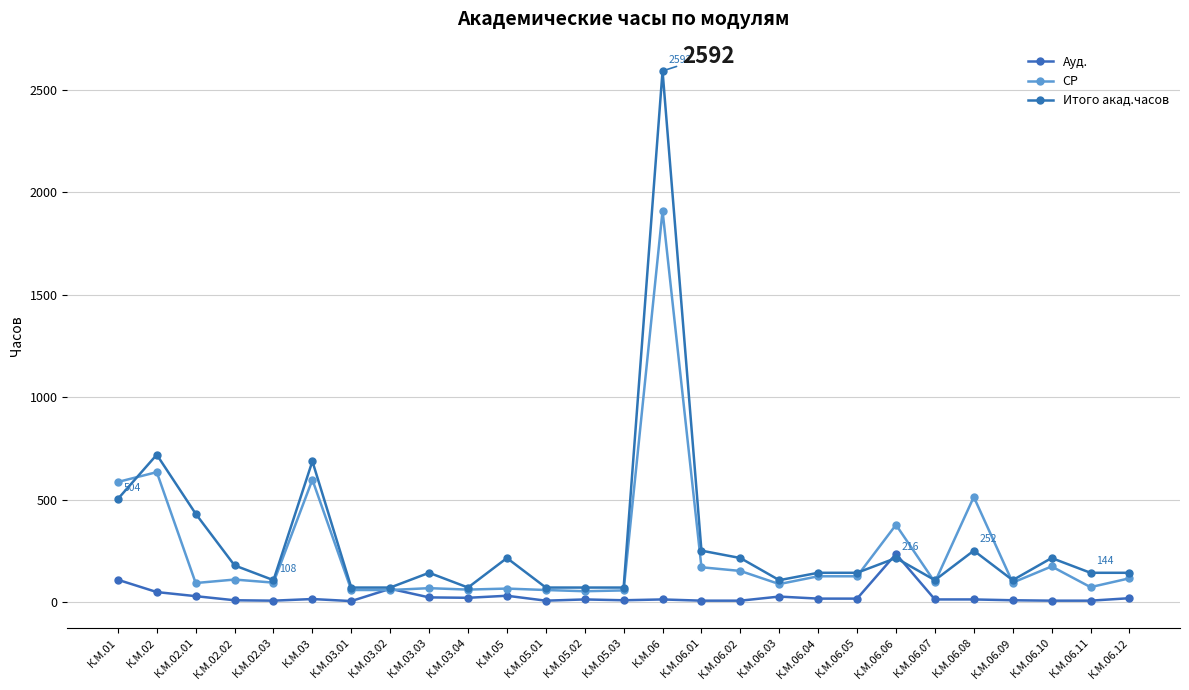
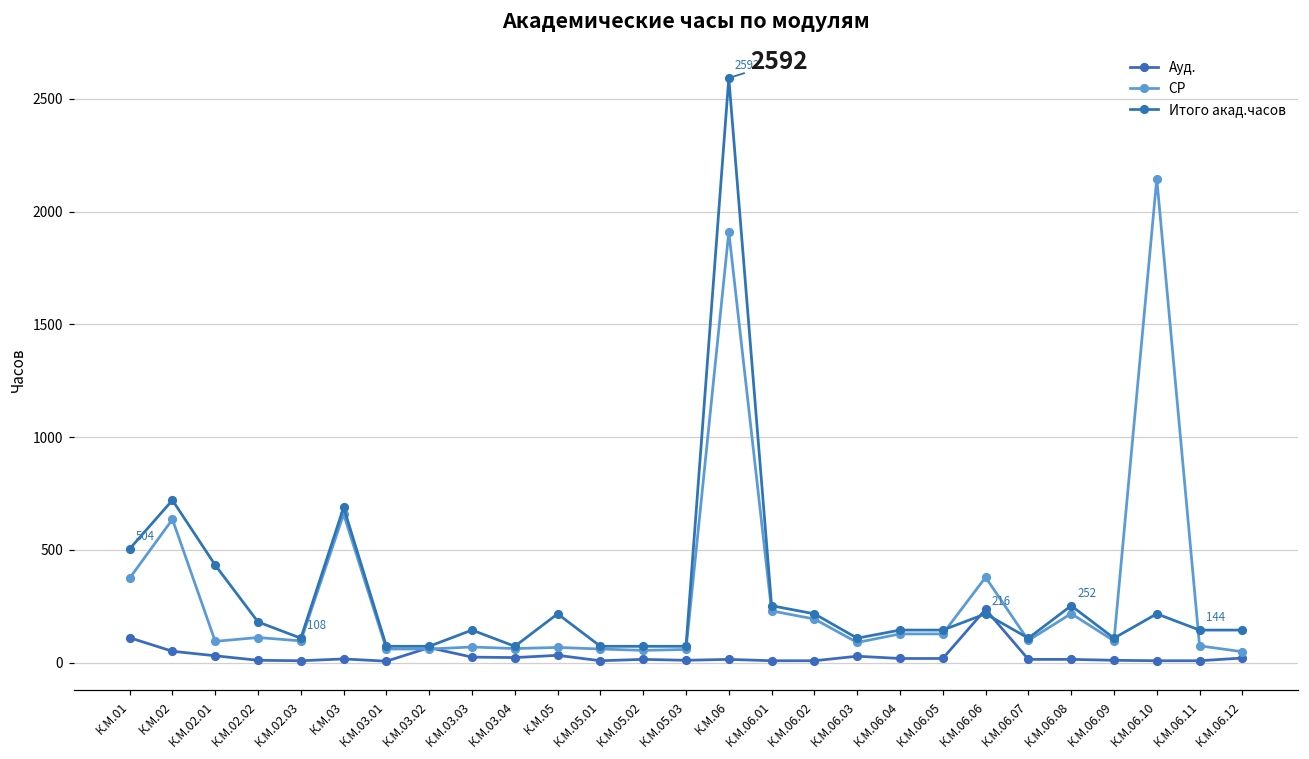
СР, К.М.01: 590 -> 370
СР, К.М.03: 600 -> 660
СР, К.М.06.01: 170 -> 230
СР, К.М.06.02: 150 -> 190
СР, К.М.06.08: 510 -> 220
СР, К.М.06.10: 180 -> 2150
СР, К.М.06.12: 120 -> 50
